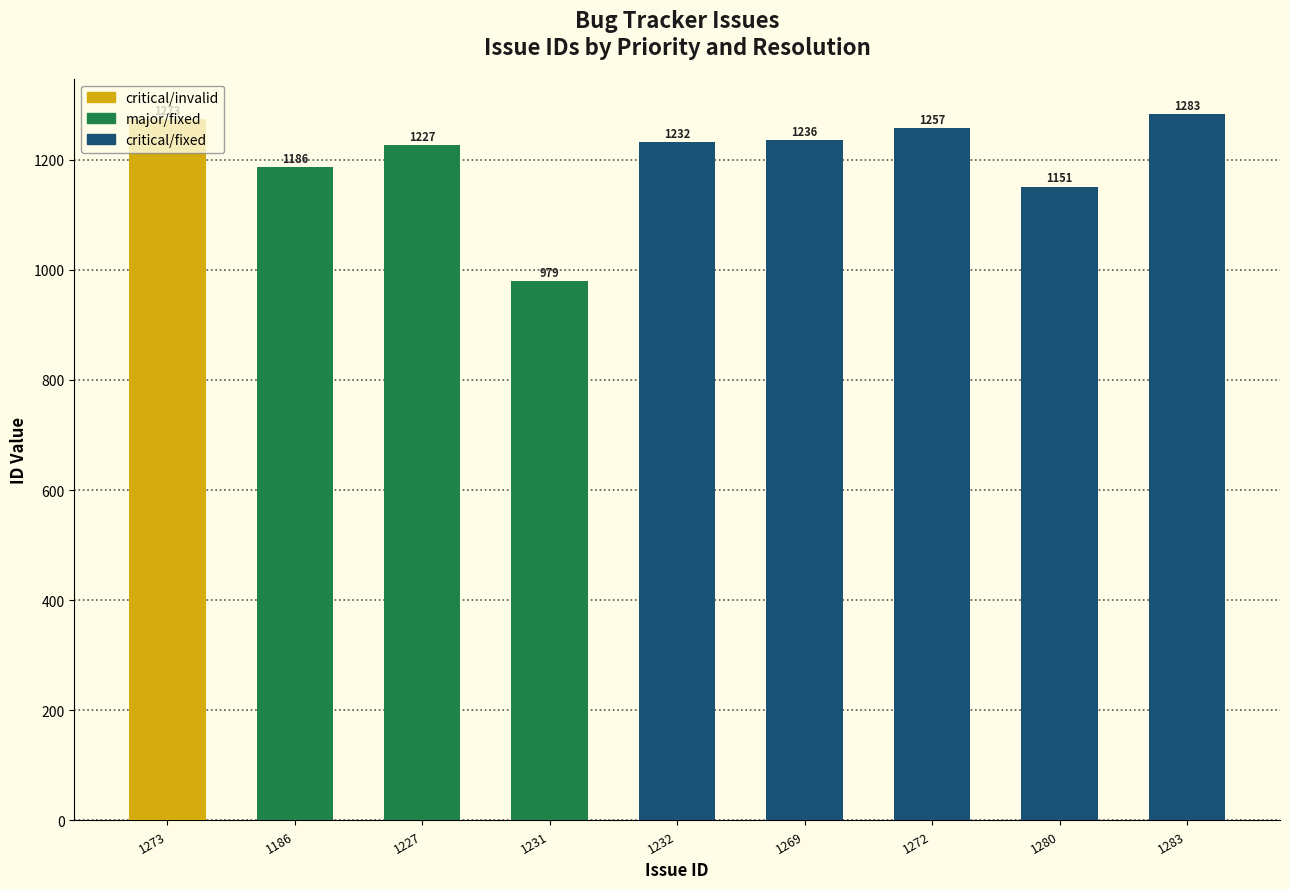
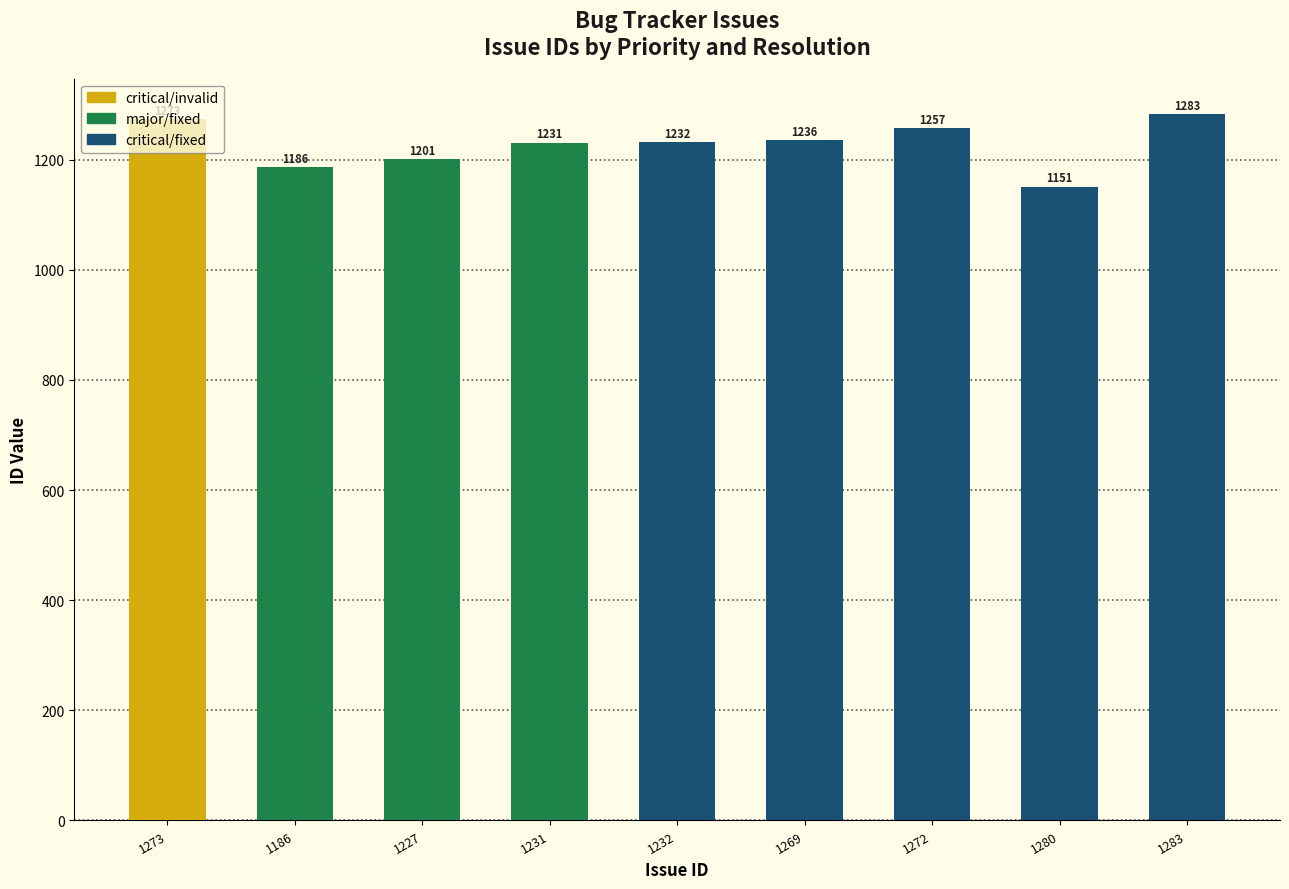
1227: 1227 -> 1201
1231: 979 -> 1231
